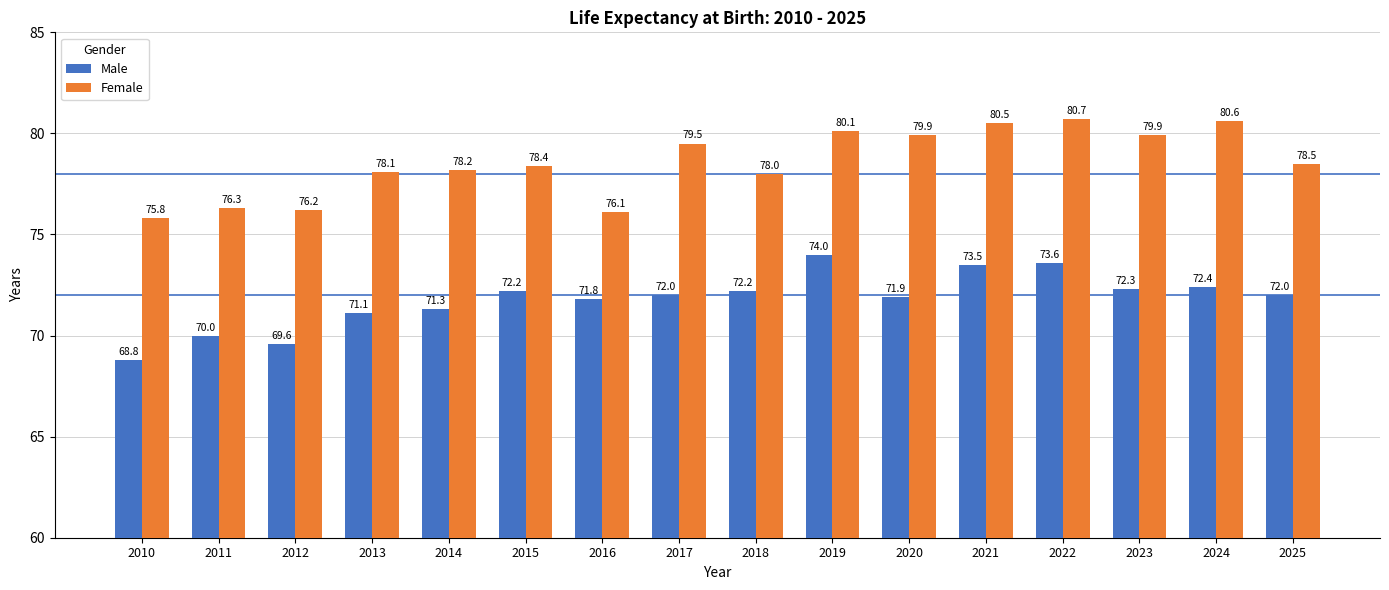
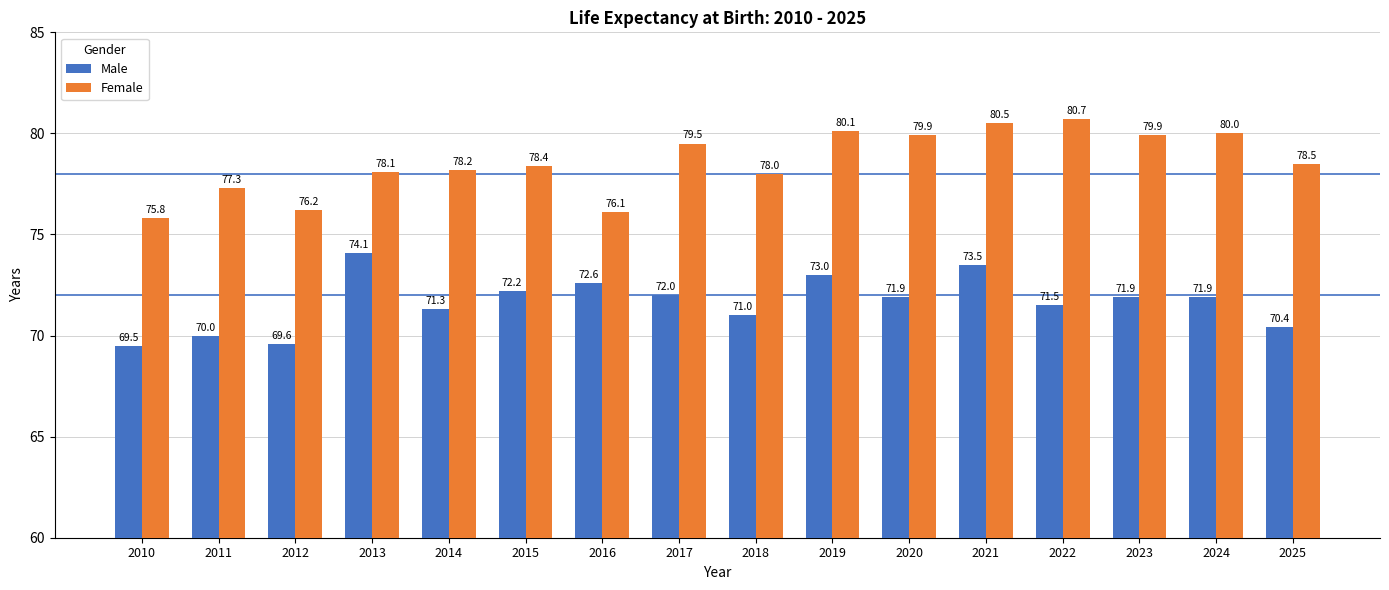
Male, 2010: 68.8 -> 69.5
Female, 2011: 76.3 -> 77.3
Male, 2013: 71.1 -> 74.1
Male, 2016: 71.8 -> 72.6
Male, 2018: 72.2 -> 71.0
Male, 2019: 74.0 -> 73.0
Male, 2022: 73.6 -> 71.5
Male, 2023: 72.3 -> 71.9
Male, 2024: 72.4 -> 71.9
Female, 2024: 80.6 -> 80.0
Male, 2025: 72.0 -> 70.4
